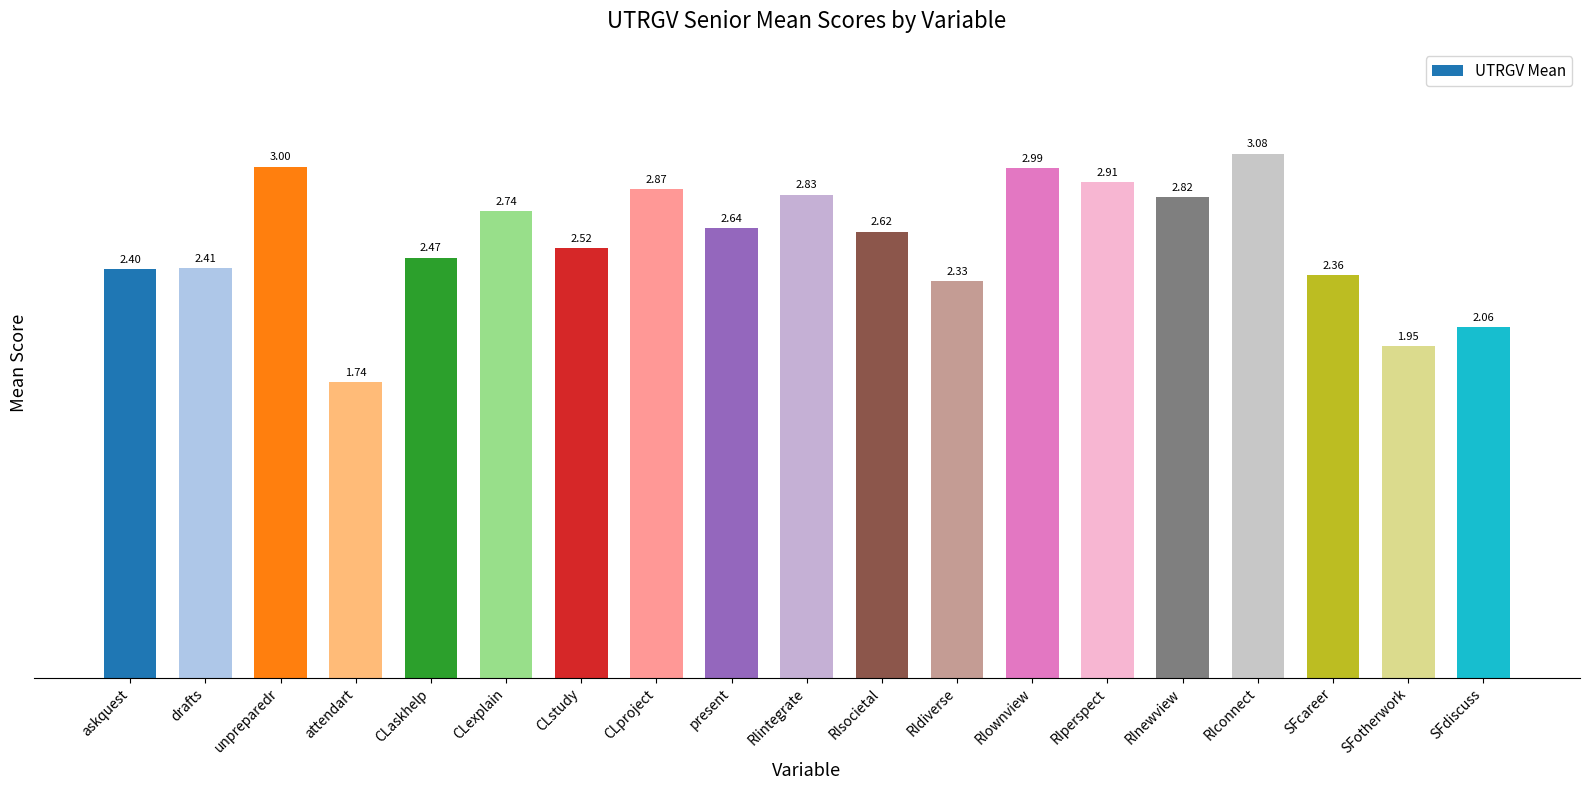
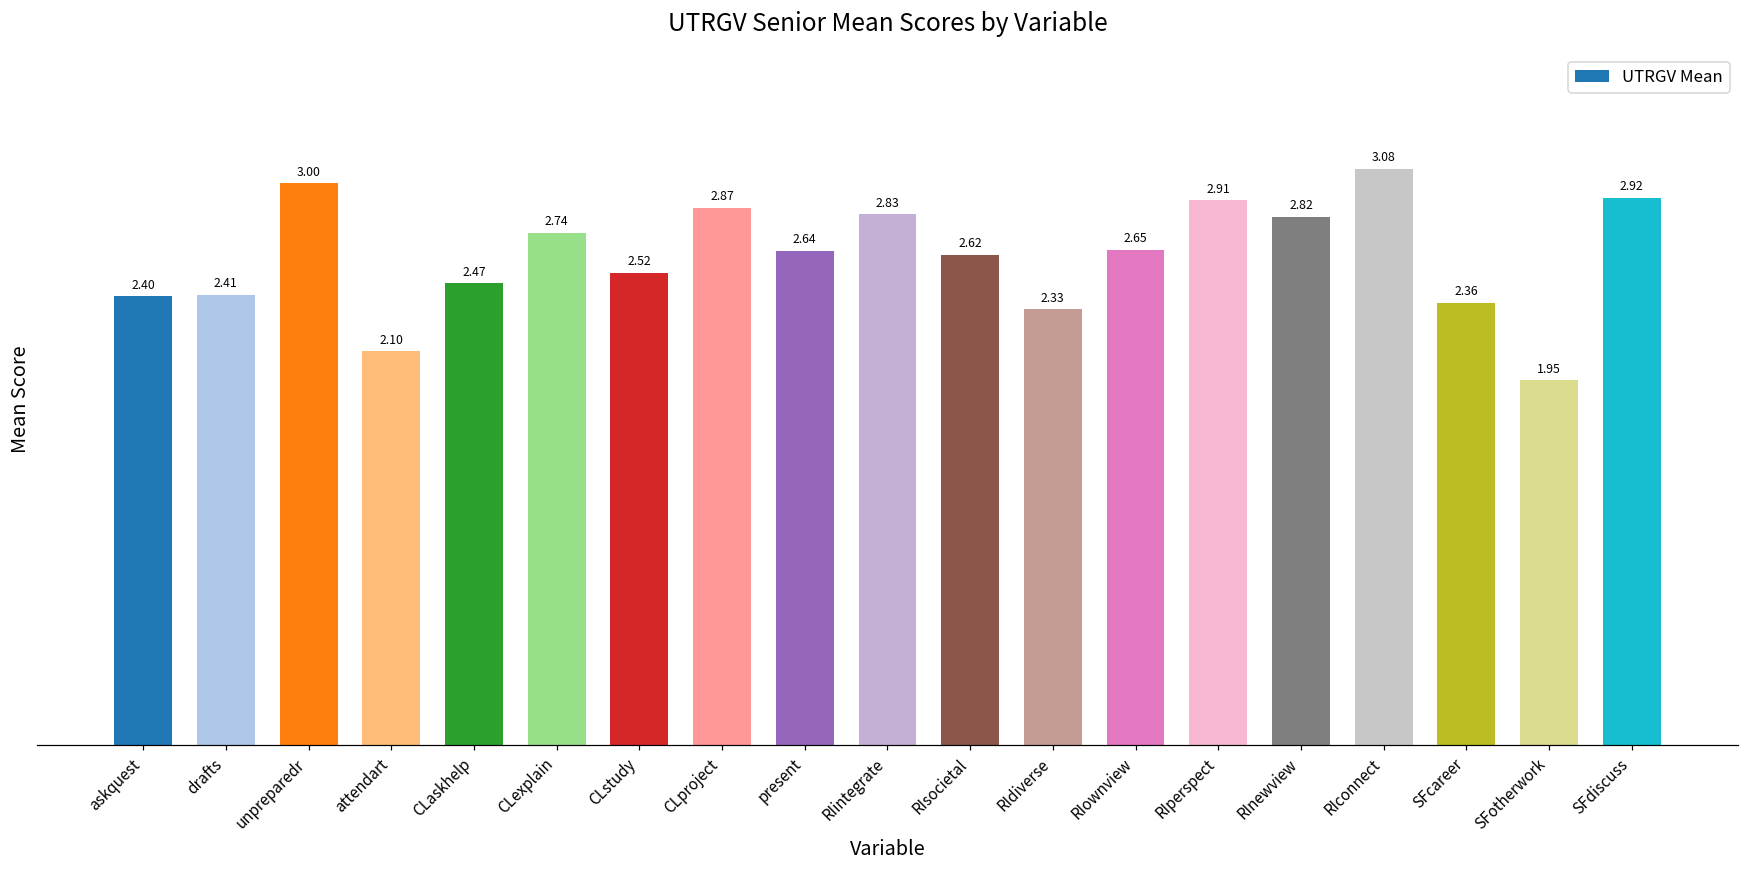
attendart: 1.74 -> 2.10
RIownview: 2.99 -> 2.65
SFdiscuss: 2.06 -> 2.92
